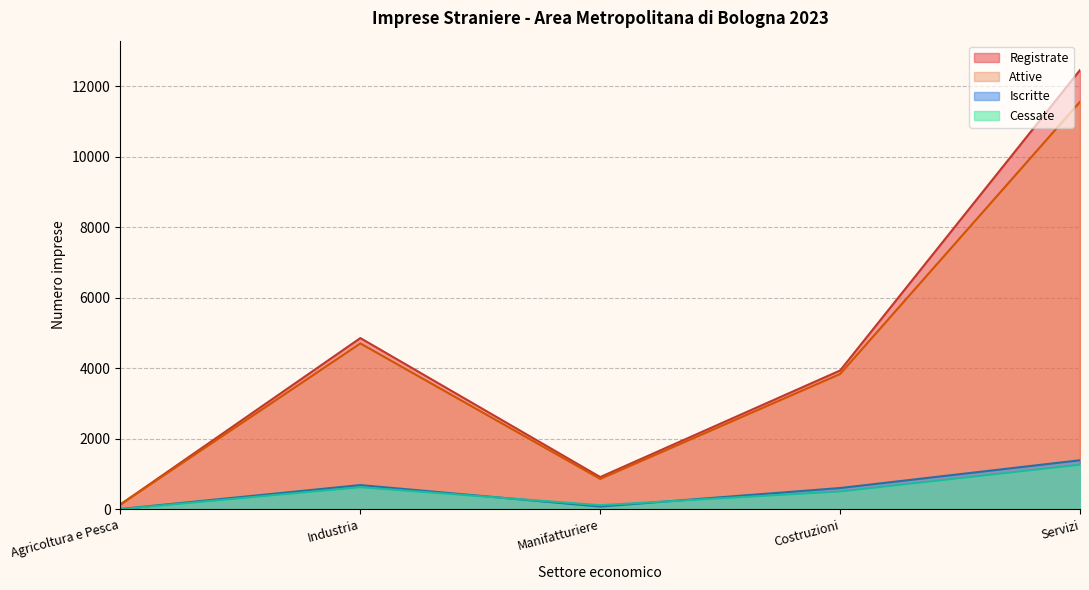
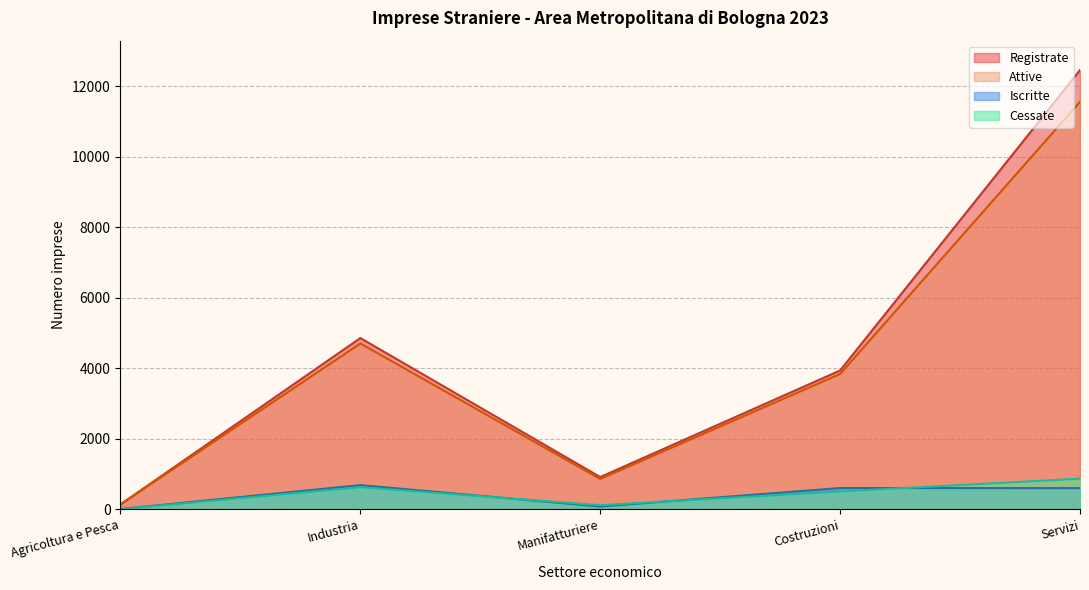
Iscritte, Servizi: 1400 -> 600
Cessate, Servizi: 1300 -> 900
